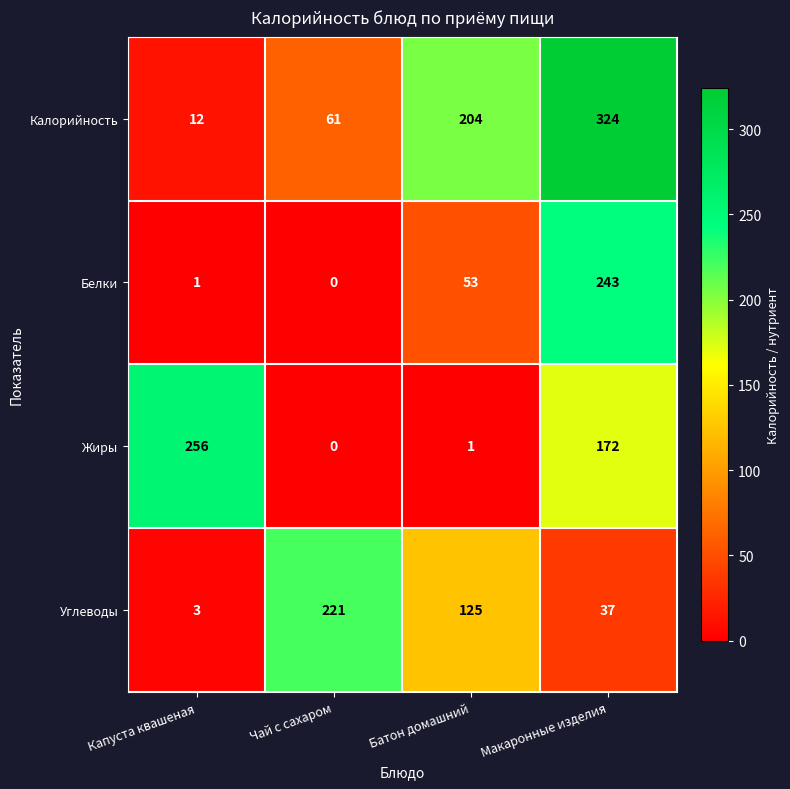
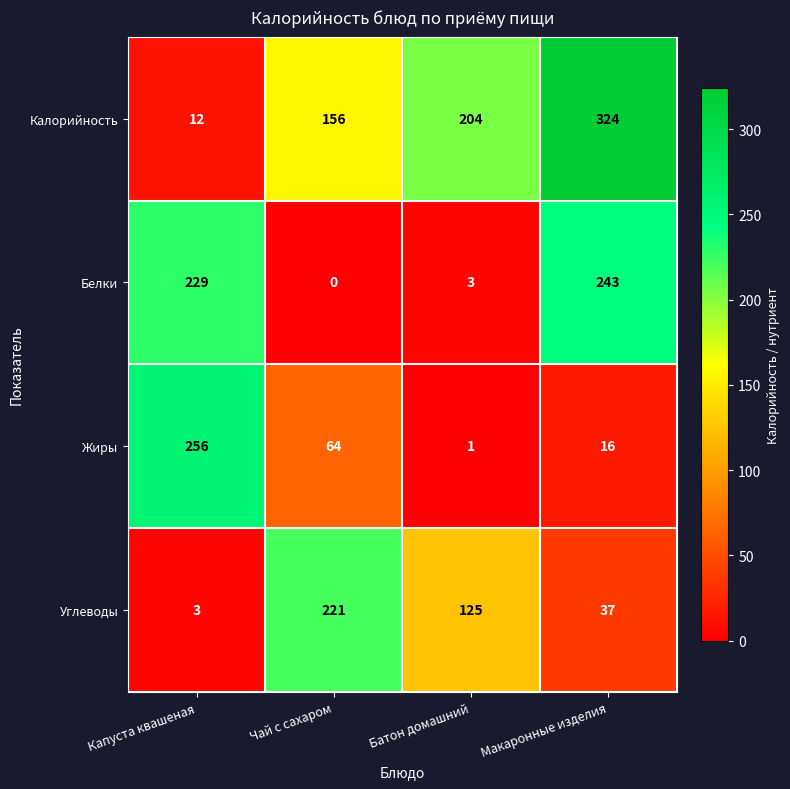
Калорийность, Чай с сахаром: 61 -> 156
Белки, Капуста квашеная: 1 -> 229
Белки, Батон домашний: 53 -> 3
Жиры, Чай с сахаром: 0 -> 64
Жиры, Макаронные изделия: 172 -> 16
